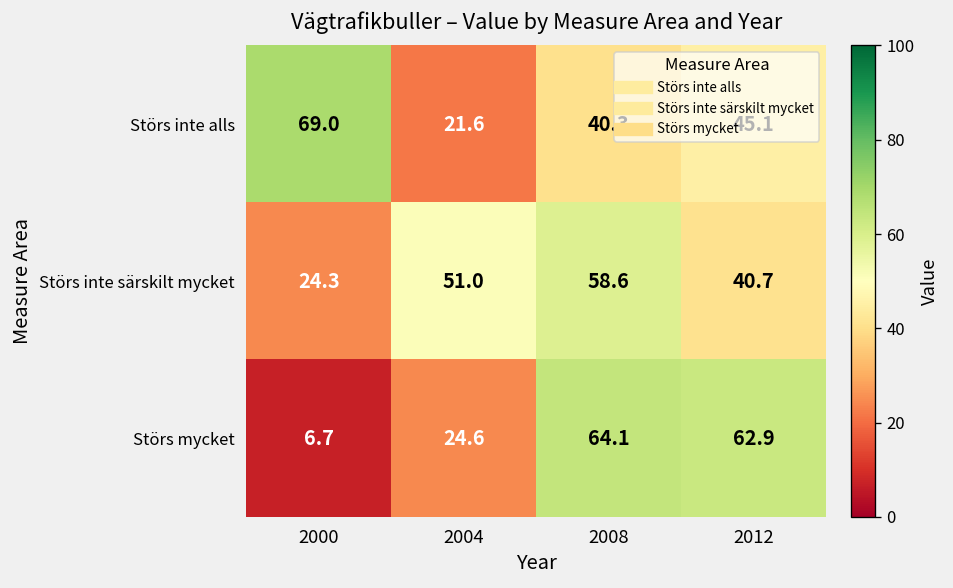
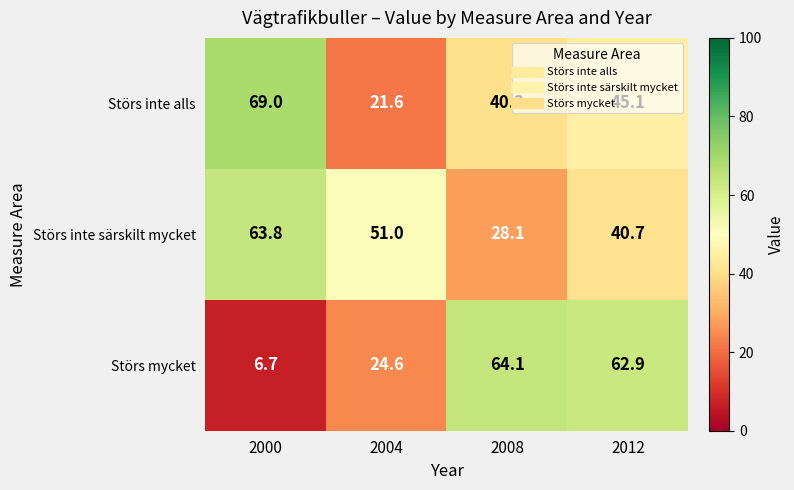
Störs inte särskilt mycket, 2000: 24.3 -> 63.8
Störs inte särskilt mycket, 2008: 58.6 -> 28.1
